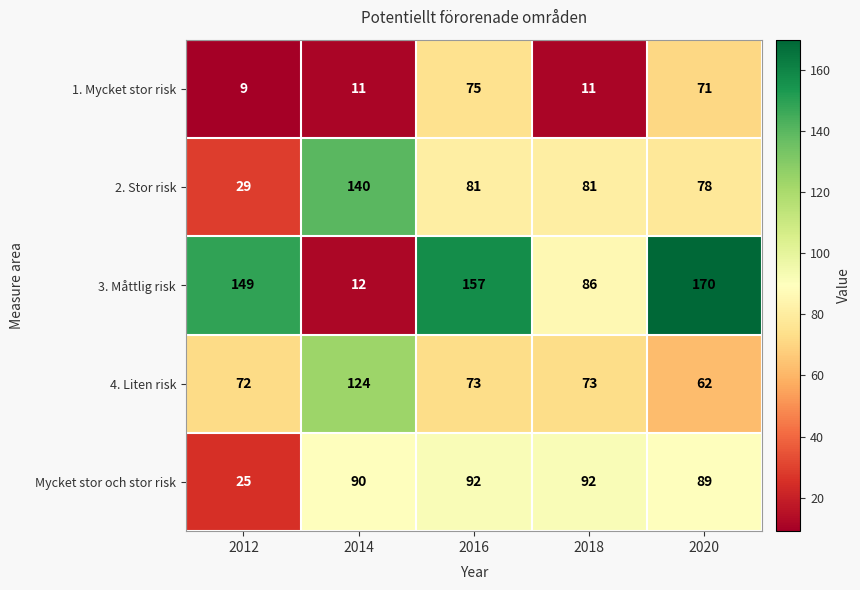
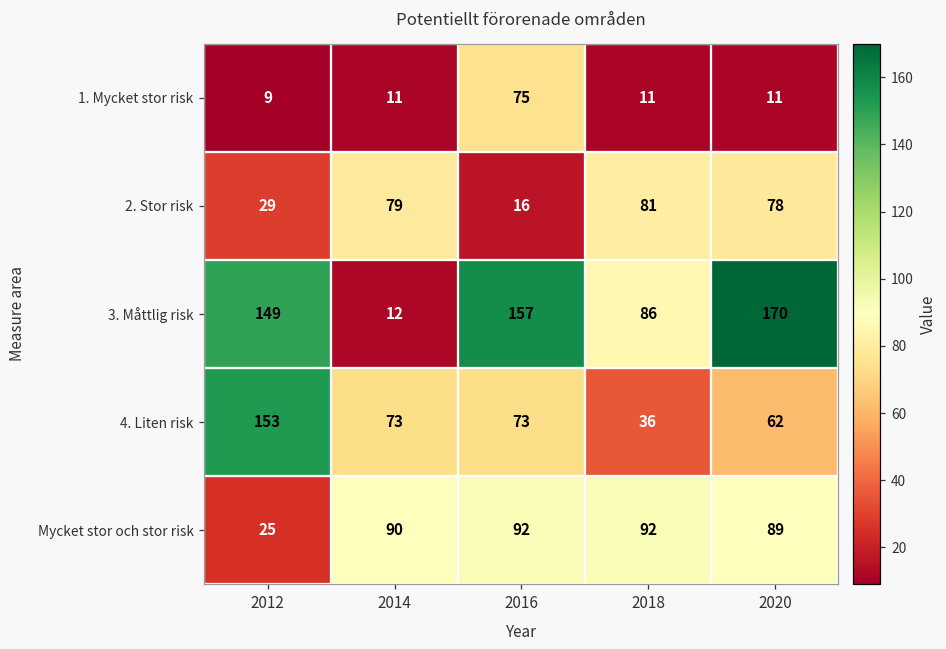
1. Mycket stor risk, 2020: 71 -> 11
2. Stor risk, 2014: 140 -> 79
2. Stor risk, 2016: 81 -> 16
4. Liten risk, 2012: 72 -> 153
4. Liten risk, 2014: 124 -> 73
4. Liten risk, 2018: 73 -> 36
